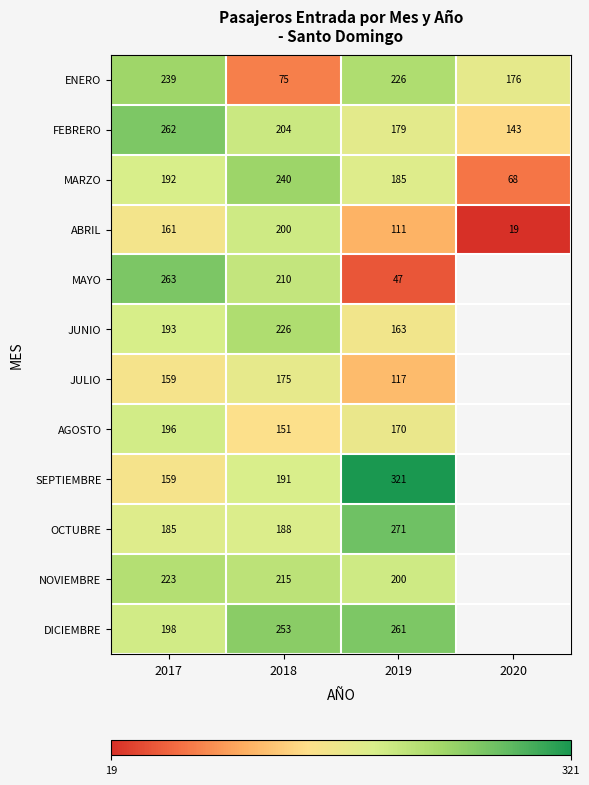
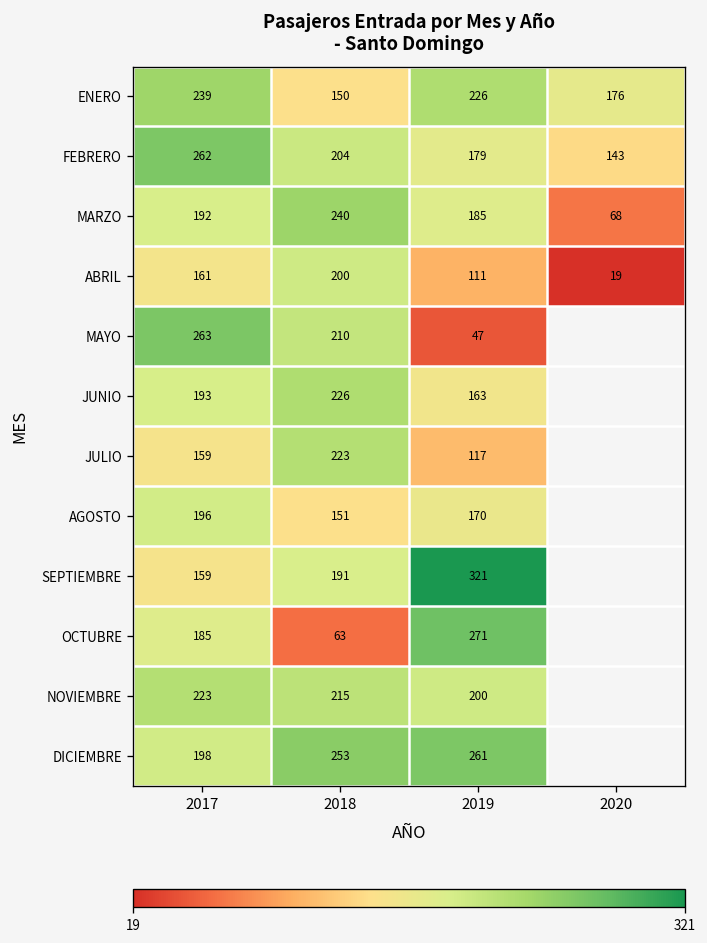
ENERO, 2018: 75 -> 150
JULIO, 2018: 175 -> 223
OCTUBRE, 2018: 188 -> 63
